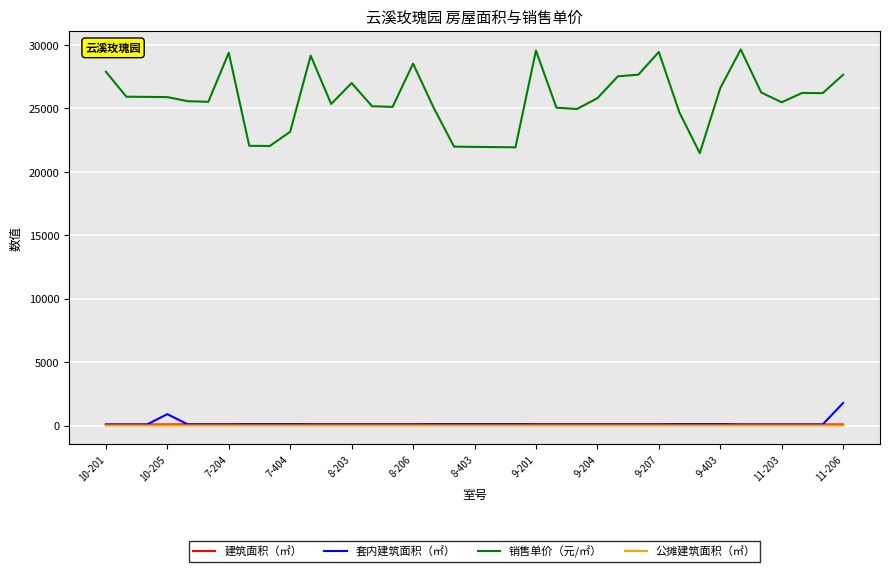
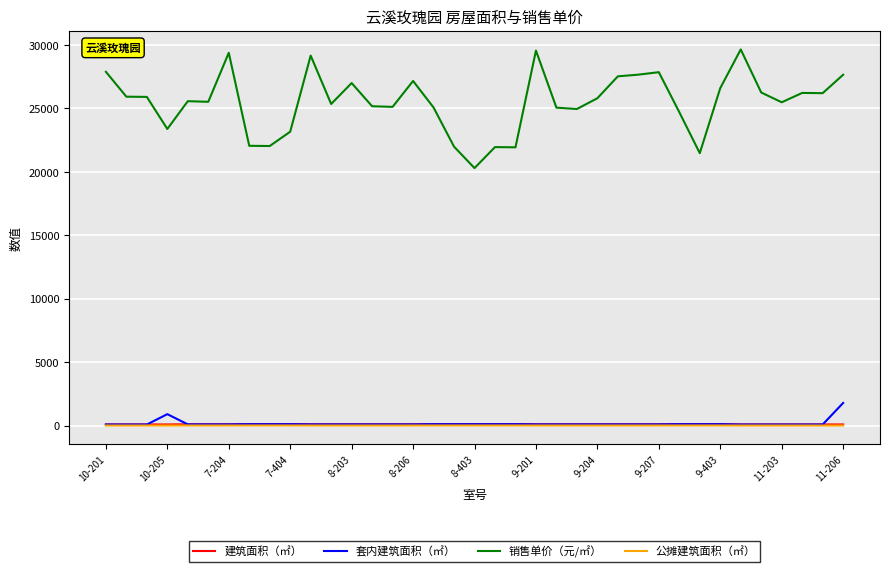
销售单价（元/㎡）, 10-205: 25900 -> 23400
销售单价（元/㎡）, 8-206: 28500 -> 27200
销售单价（元/㎡）, 8-403: 22000 -> 20300
销售单价（元/㎡）, 9-207: 29500 -> 27900
